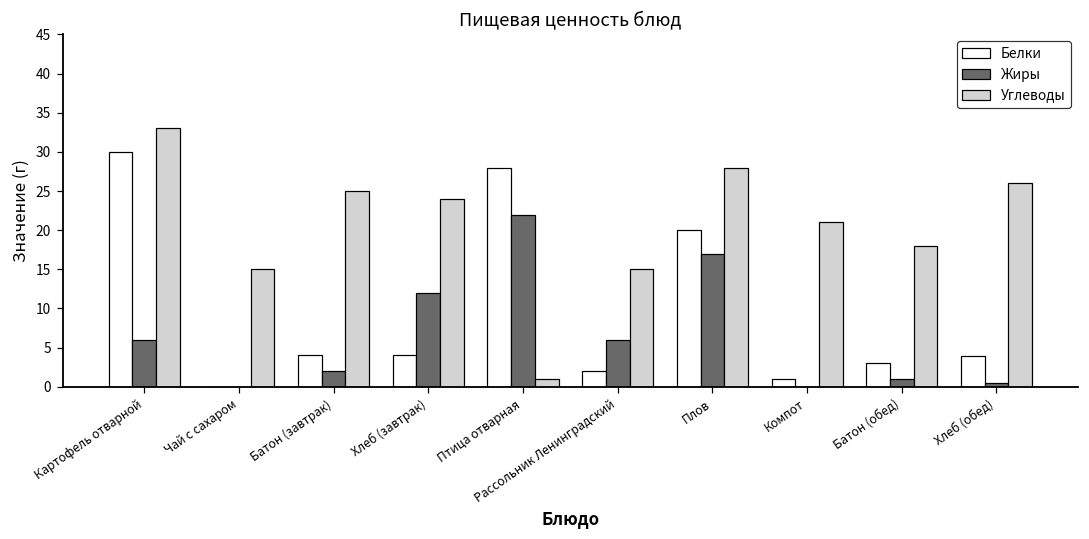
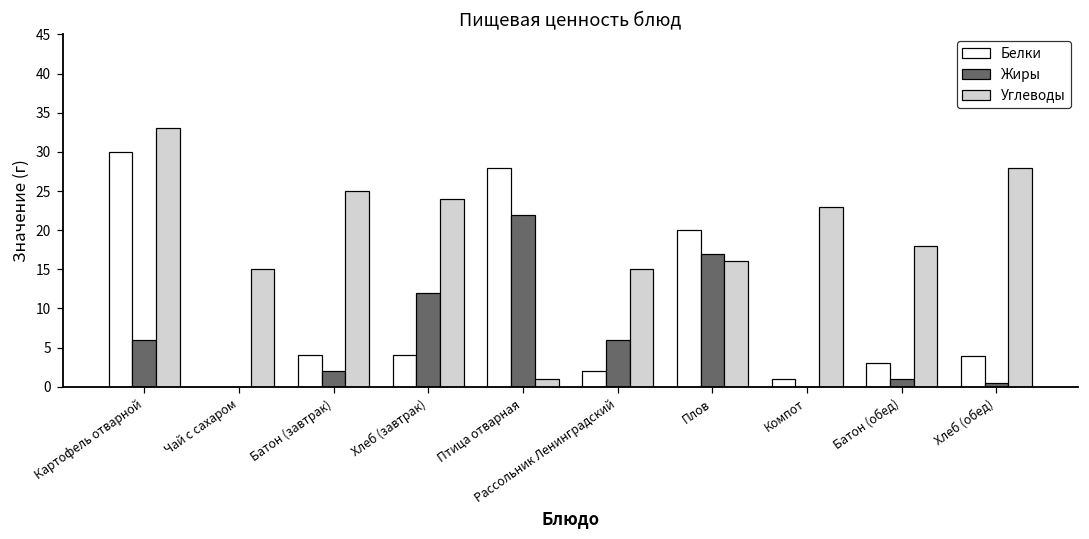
Углеводы, Плов: 28 -> 16
Углеводы, Компот: 21 -> 23
Углеводы, Хлеб (обед): 26 -> 28
